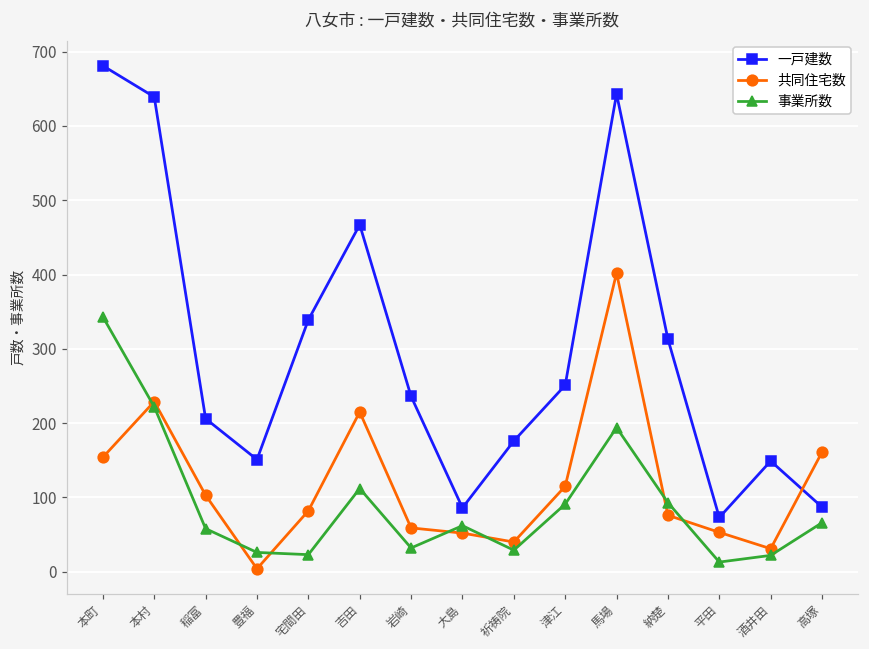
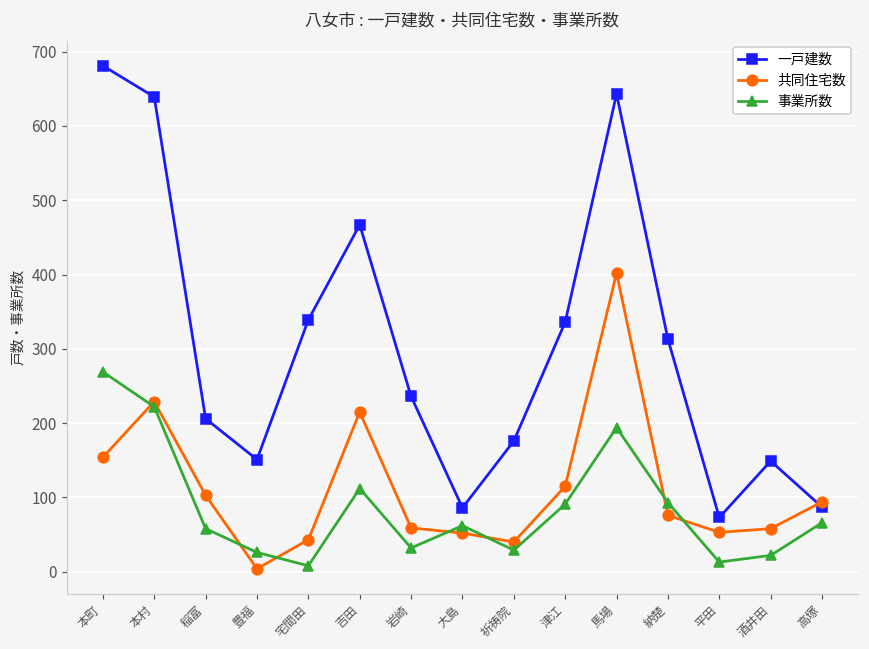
事業所数, 本町: 340 -> 270
共同住宅数, 宅間田: 80 -> 40
事業所数, 宅間田: 20 -> 10
一戸建数, 津江: 250 -> 340
共同住宅数, 酒井田: 30 -> 60
共同住宅数, 高塚: 160 -> 90
